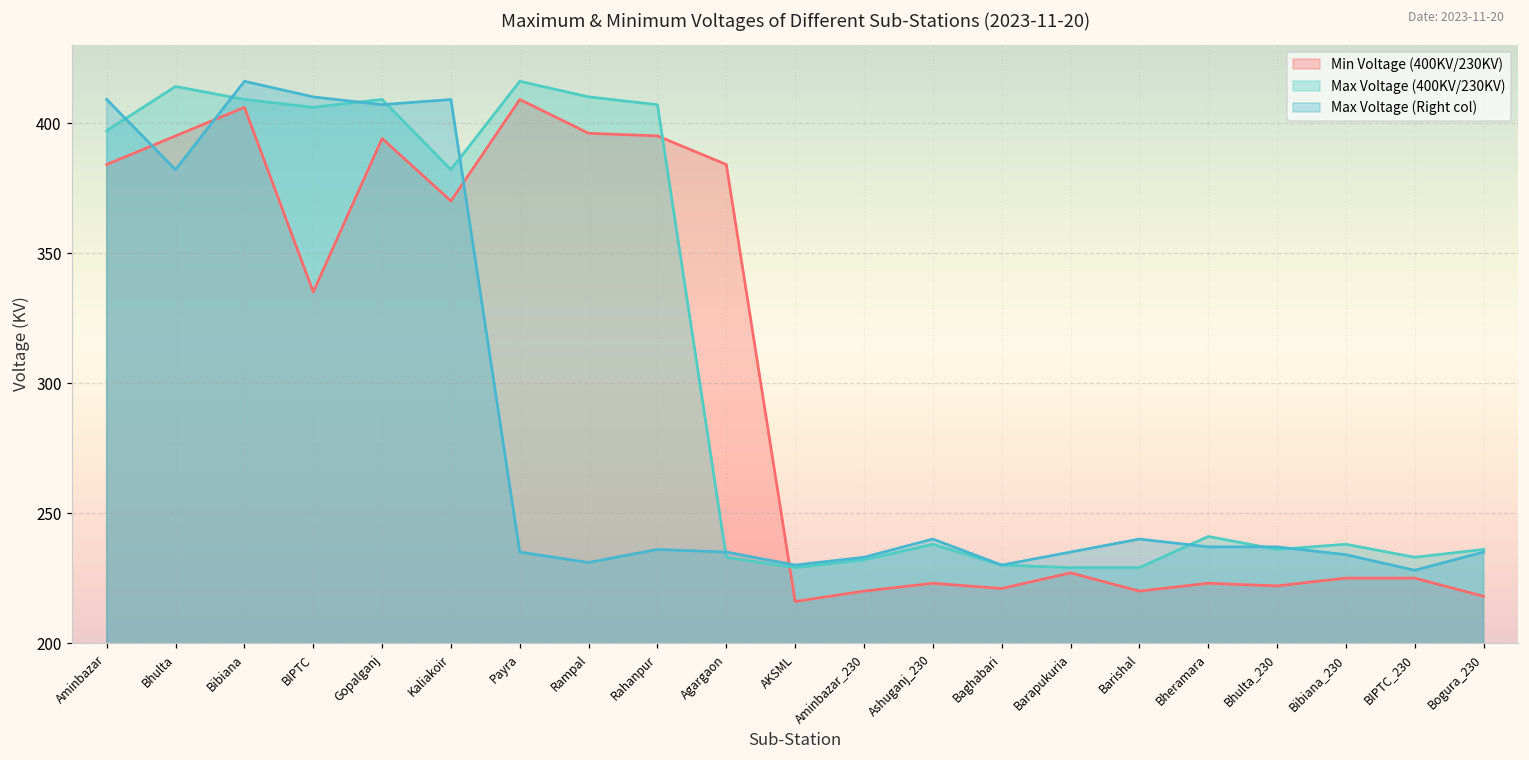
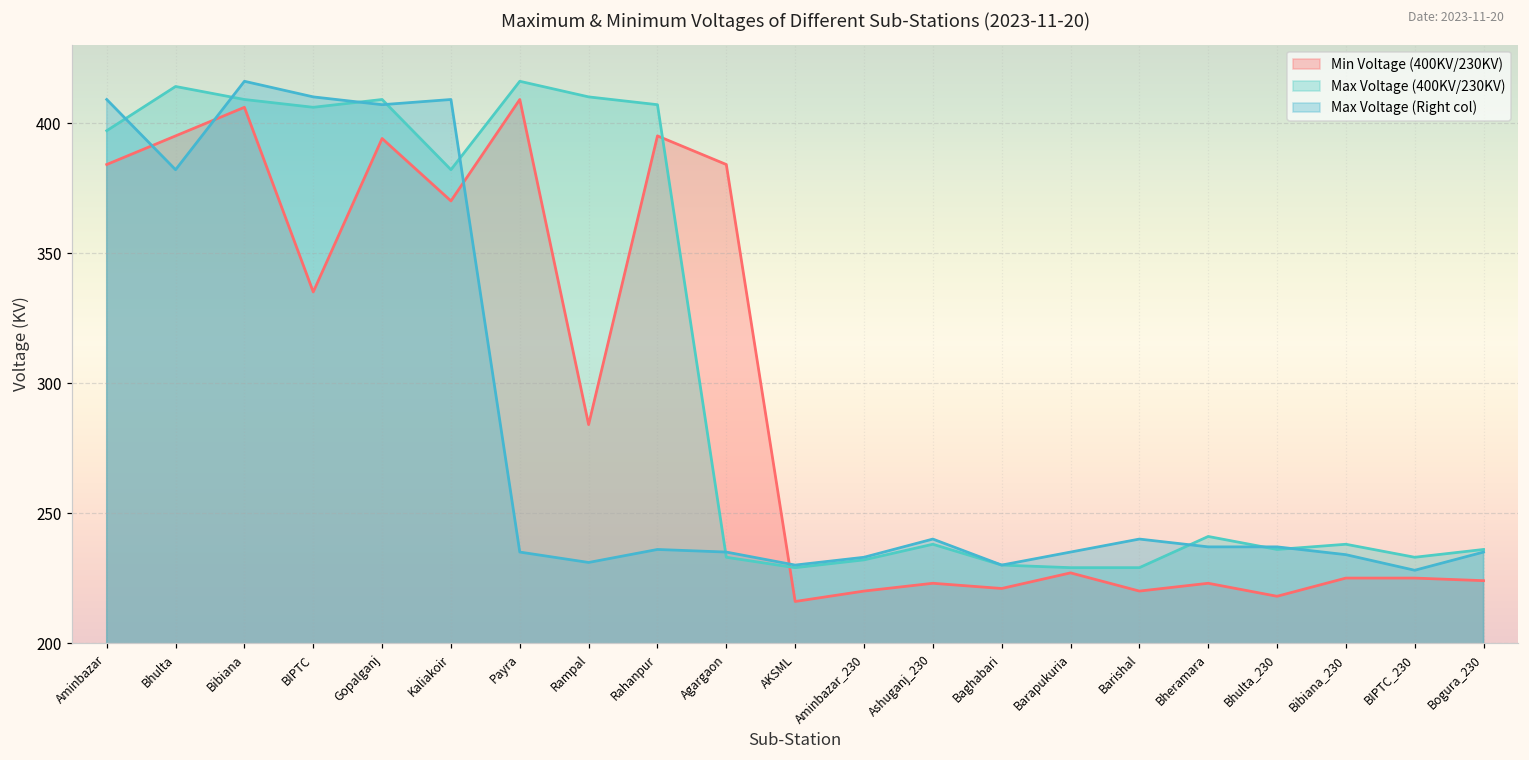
Min Voltage (400KV/230KV), Rampal: 396 -> 284
Min Voltage (400KV/230KV), Bhulta_230: 222 -> 218
Min Voltage (400KV/230KV), Bogura_230: 218 -> 224
